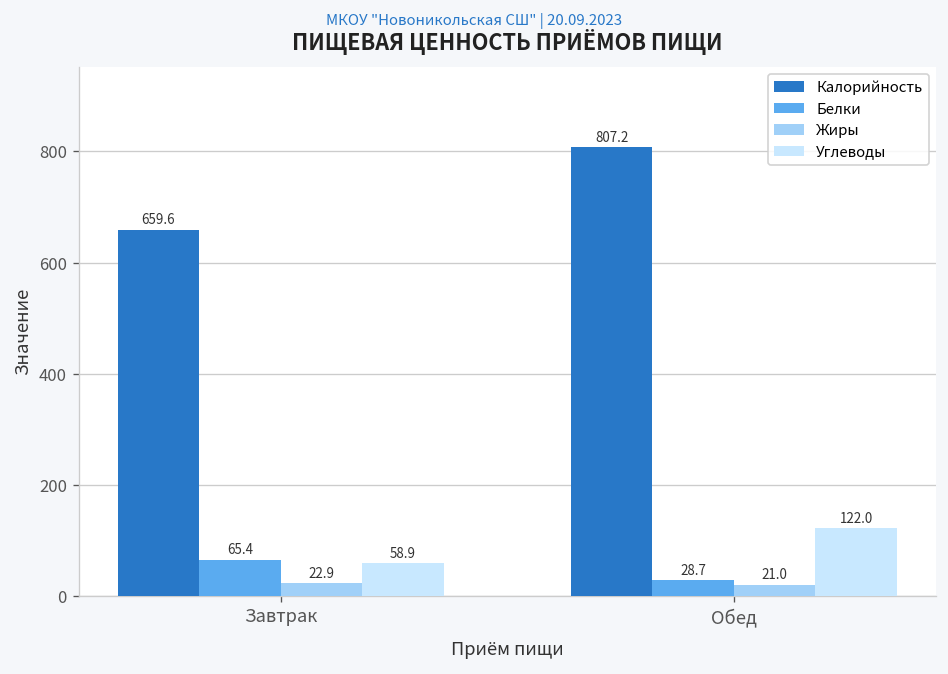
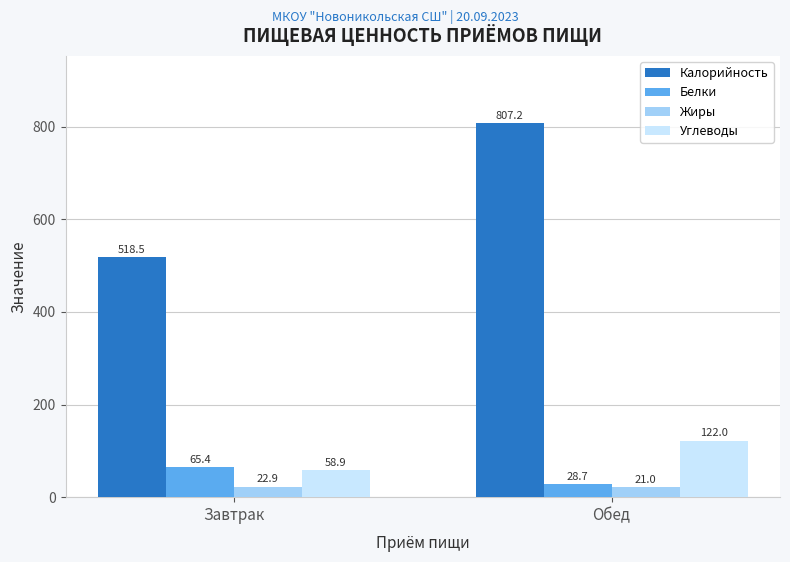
Калорийность, Завтрак: 659.6 -> 518.5
